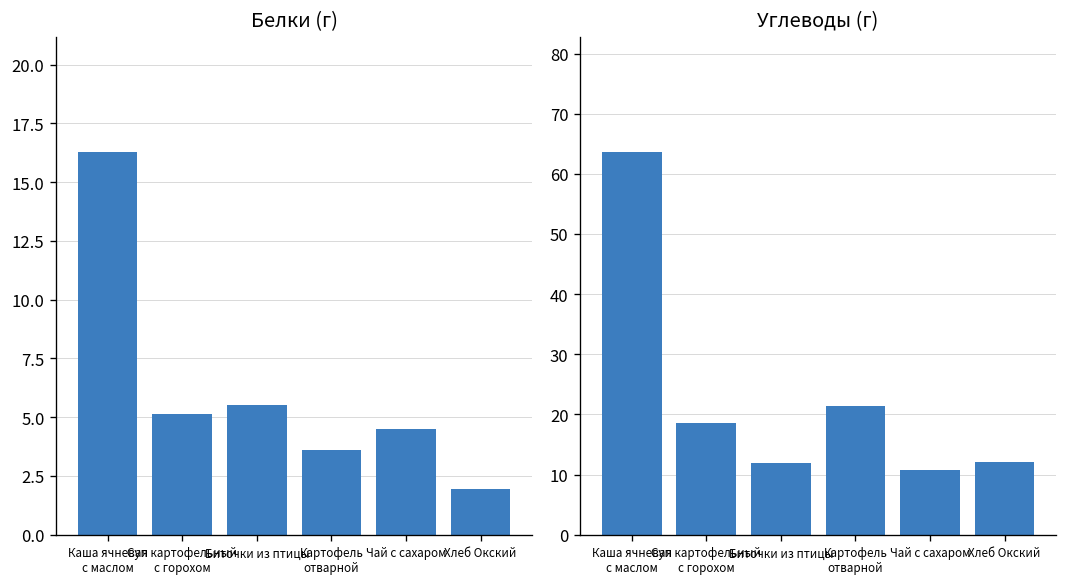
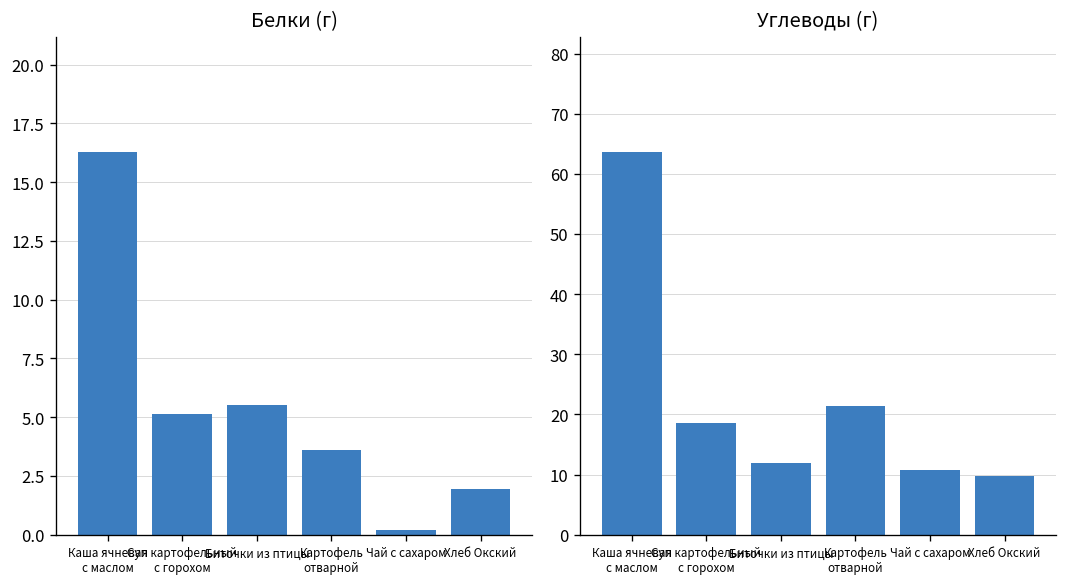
Белки (г), Чай с сахаром: 4.5 -> 0.2
Углеводы (г), Хлеб Окский: 12 -> 10
